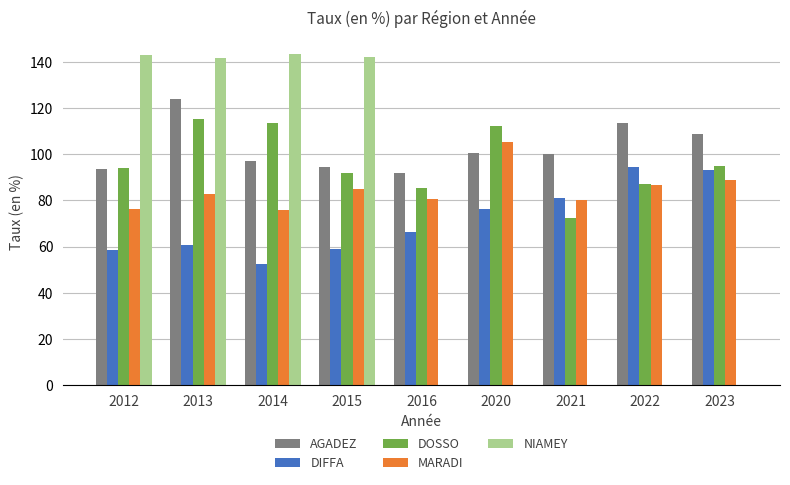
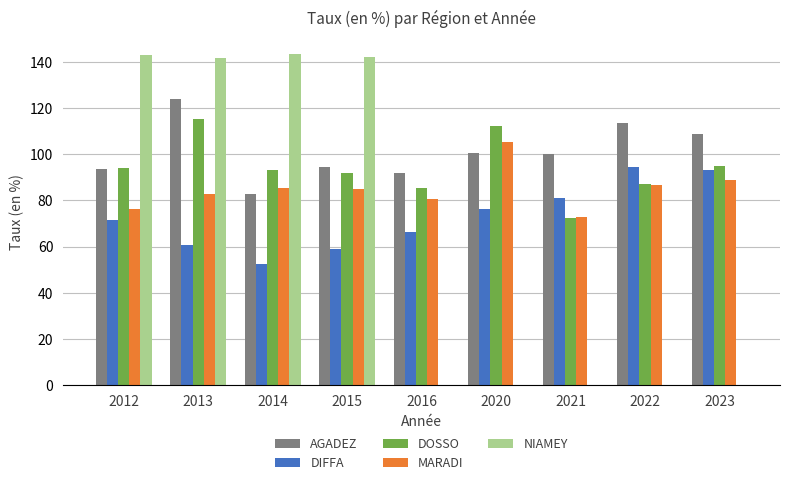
DIFFA, 2012: 59 -> 71
AGADEZ, 2014: 97 -> 83
DOSSO, 2014: 114 -> 93
MARADI, 2014: 76 -> 85
MARADI, 2021: 80 -> 73
